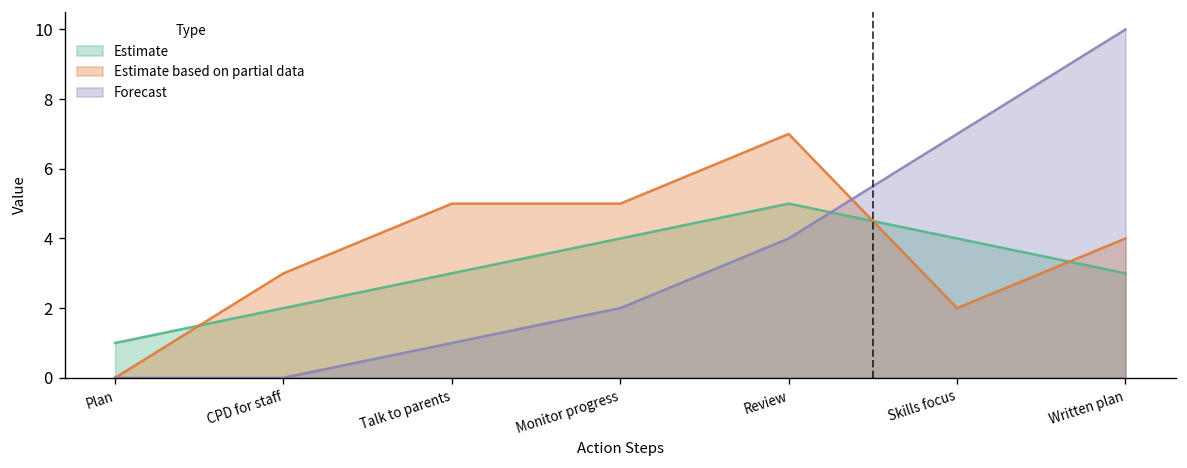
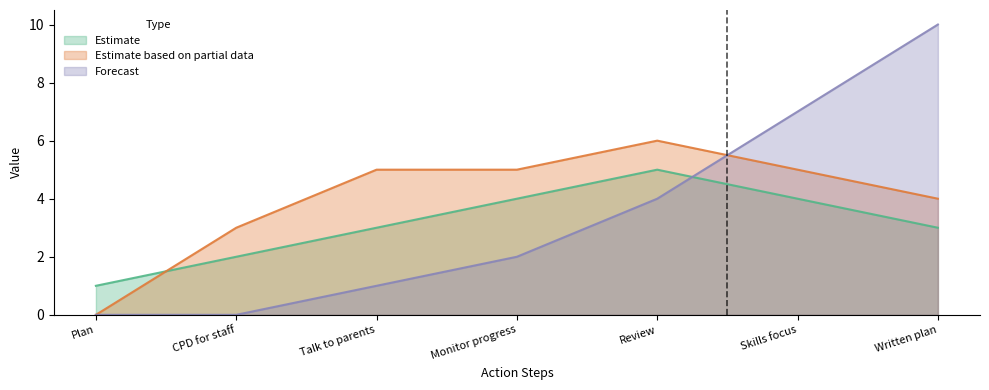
Estimate based on partial data, Review: 7 -> 6
Estimate based on partial data, Skills focus: 2 -> 5
